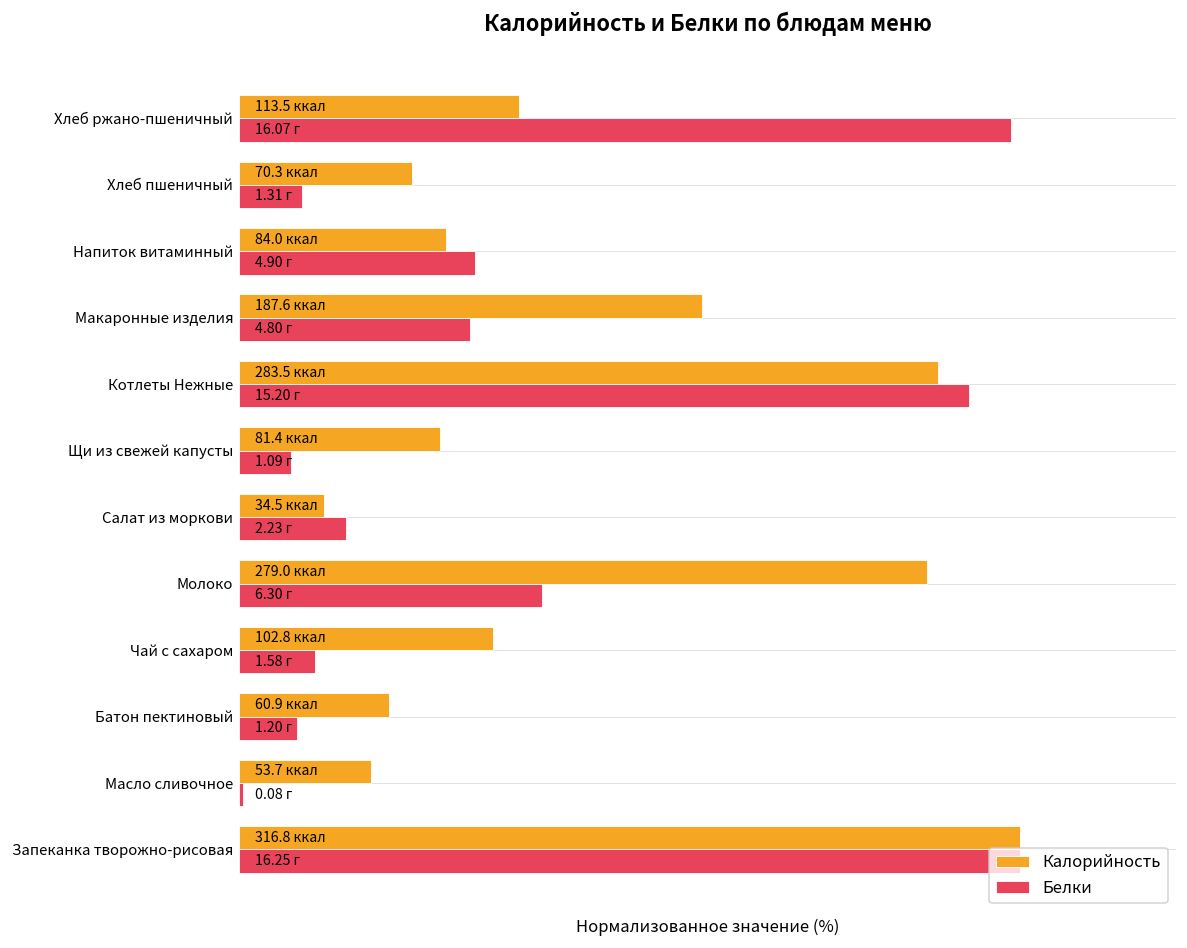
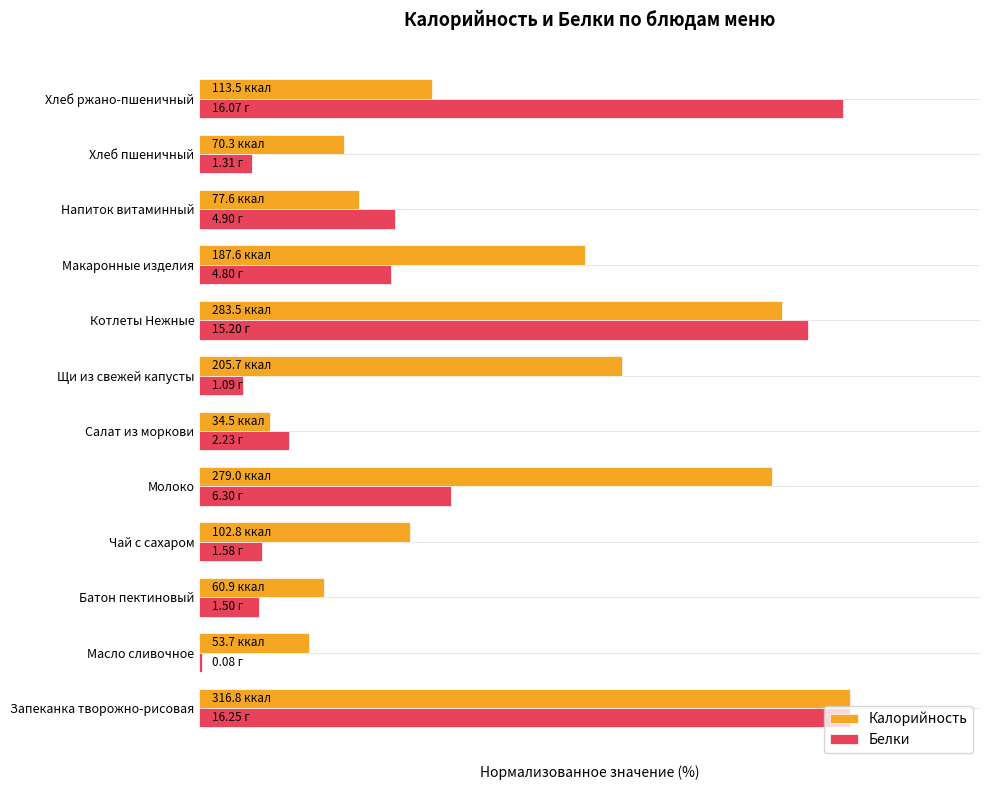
Калорийность, Напиток витаминный: 84.0 -> 77.6
Калорийность, Щи из свежей капусты: 81.4 -> 205.7
Белки, Батон пектиновый: 1.20 -> 1.50
